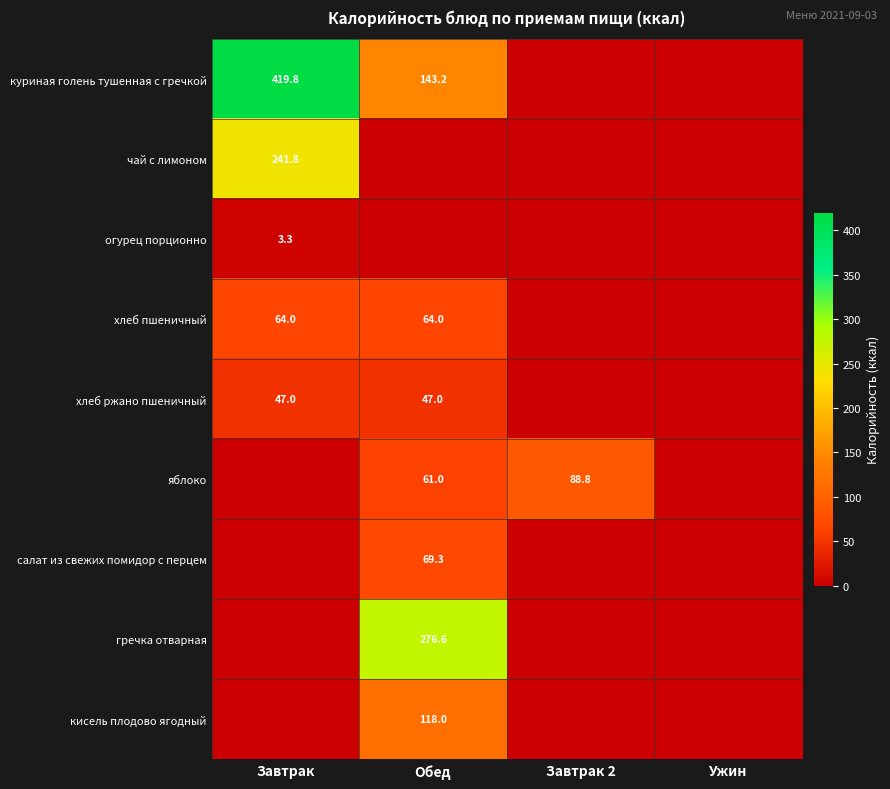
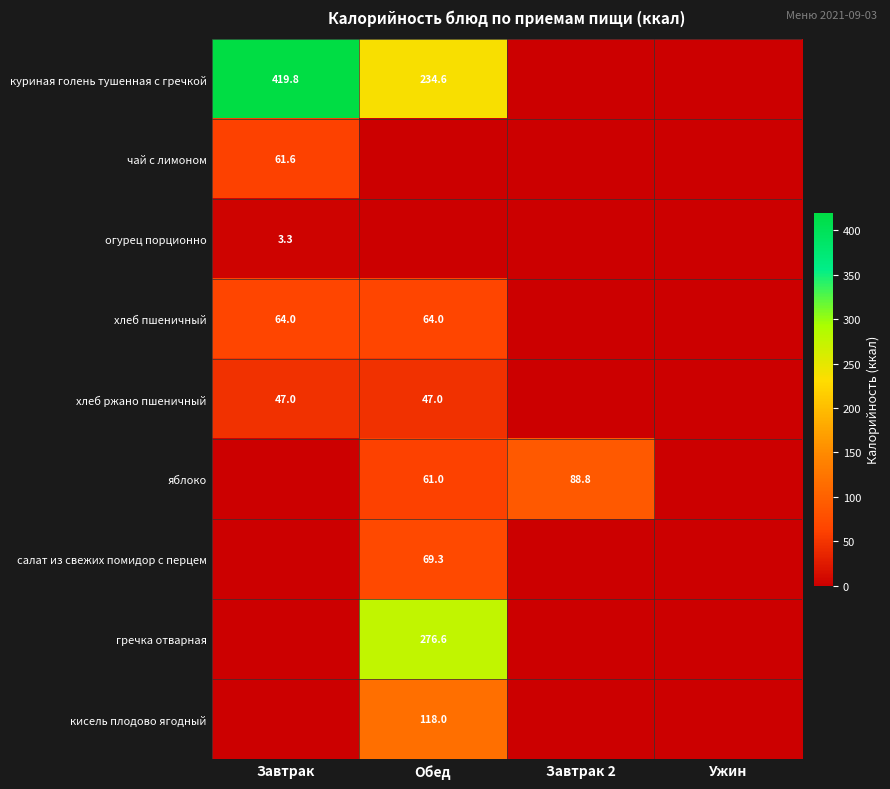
куриная голень тушенная с гречкой, Обед: 143.2 -> 234.6
чай с лимоном, Завтрак: 241.8 -> 61.6
